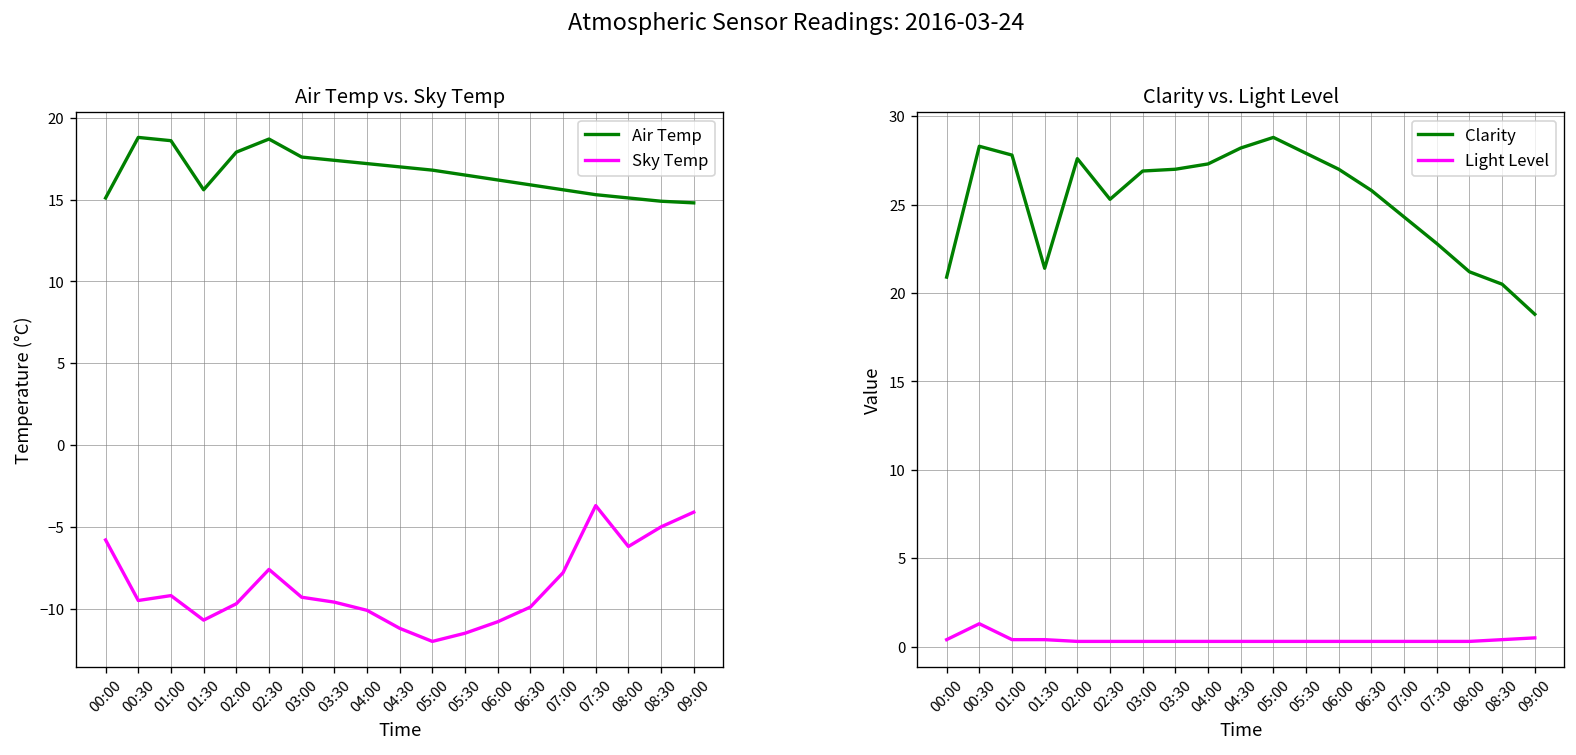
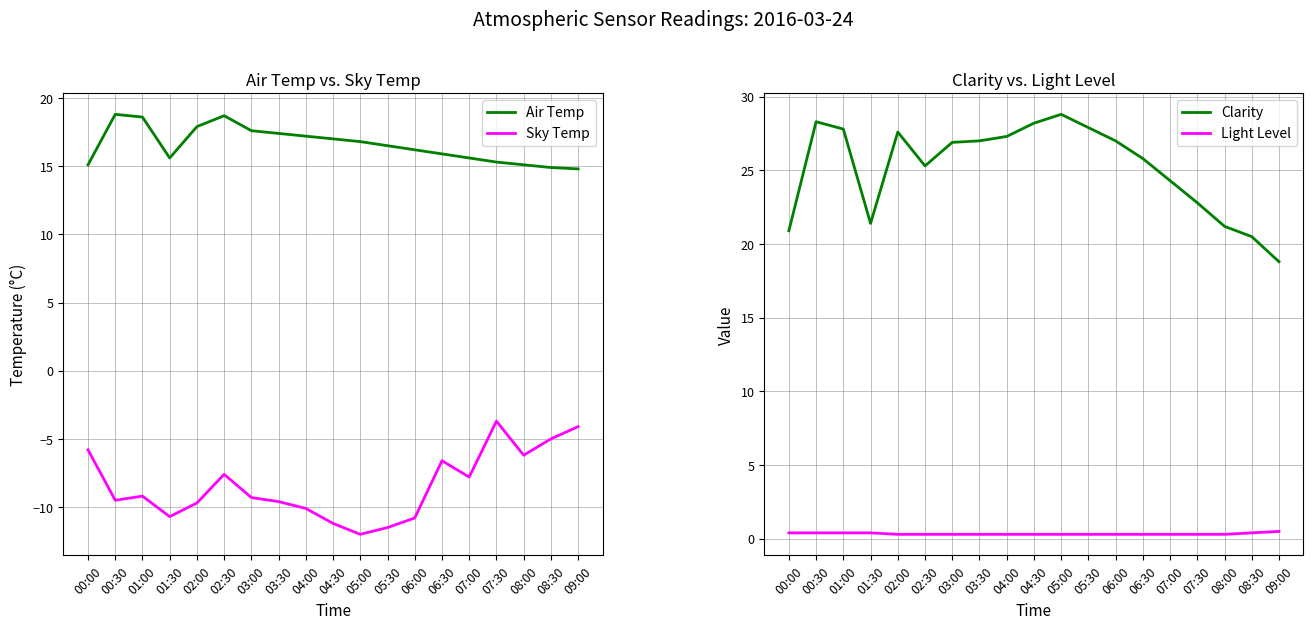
Air Temp vs. Sky Temp, Sky Temp, 06:30: -9.9 -> -6.6
Clarity vs. Light Level, Light Level, 00:30: 1.3 -> 0.4
